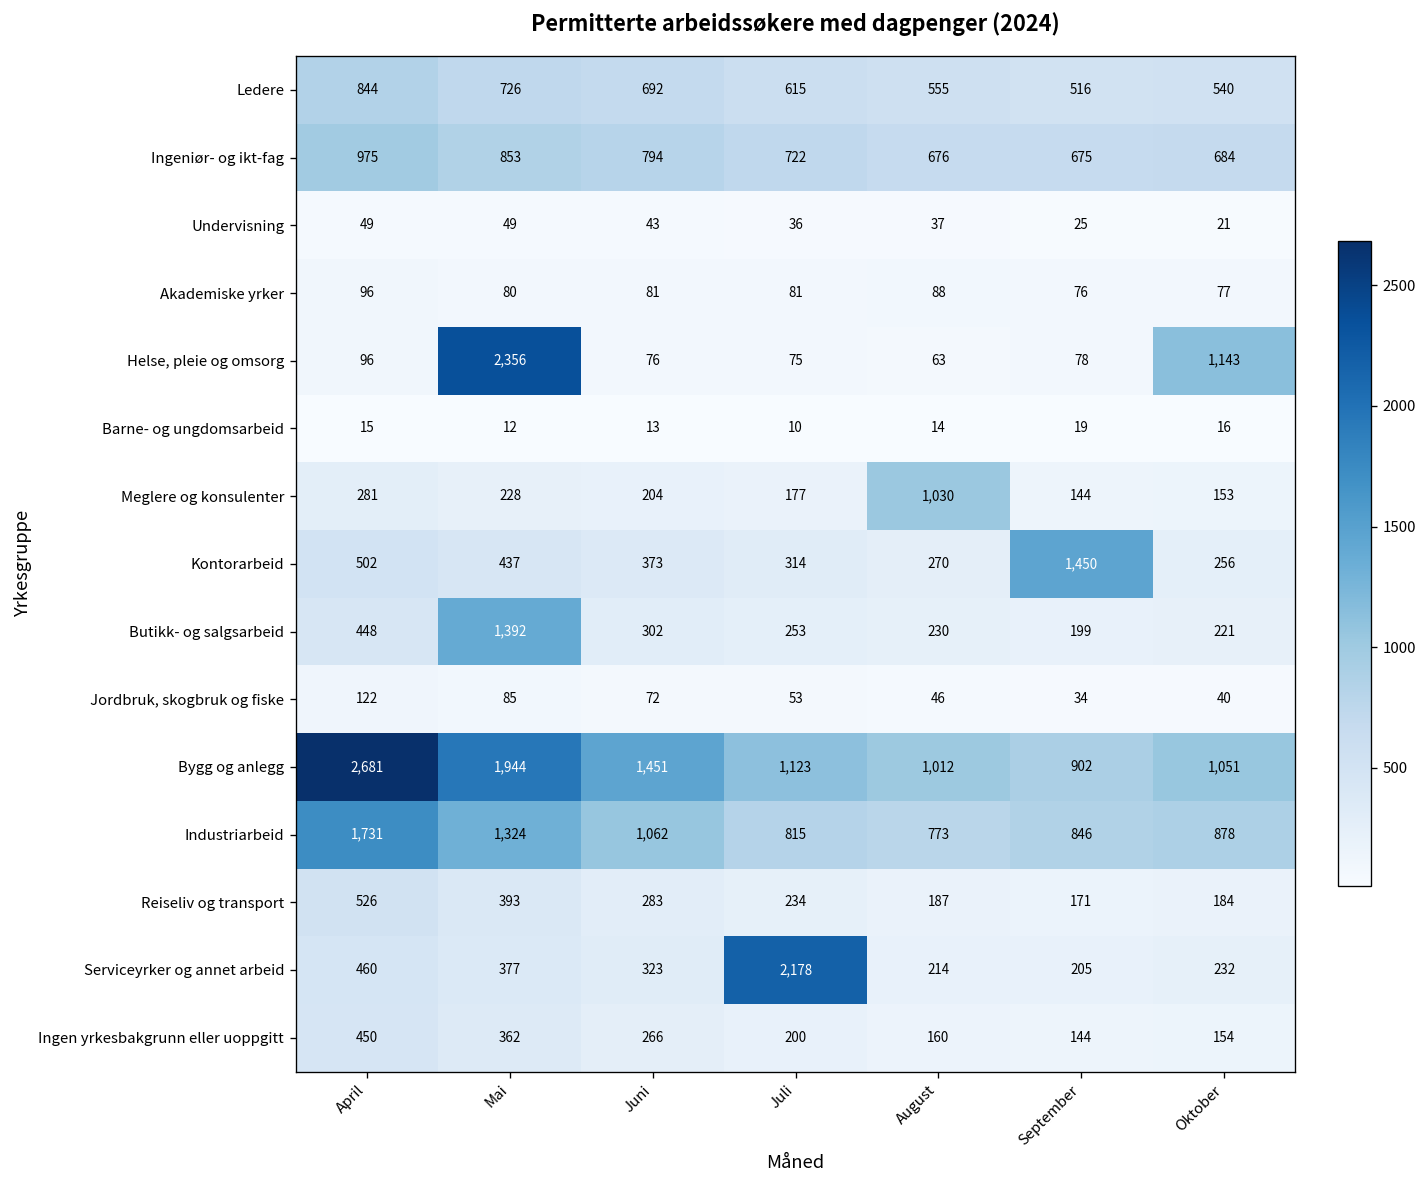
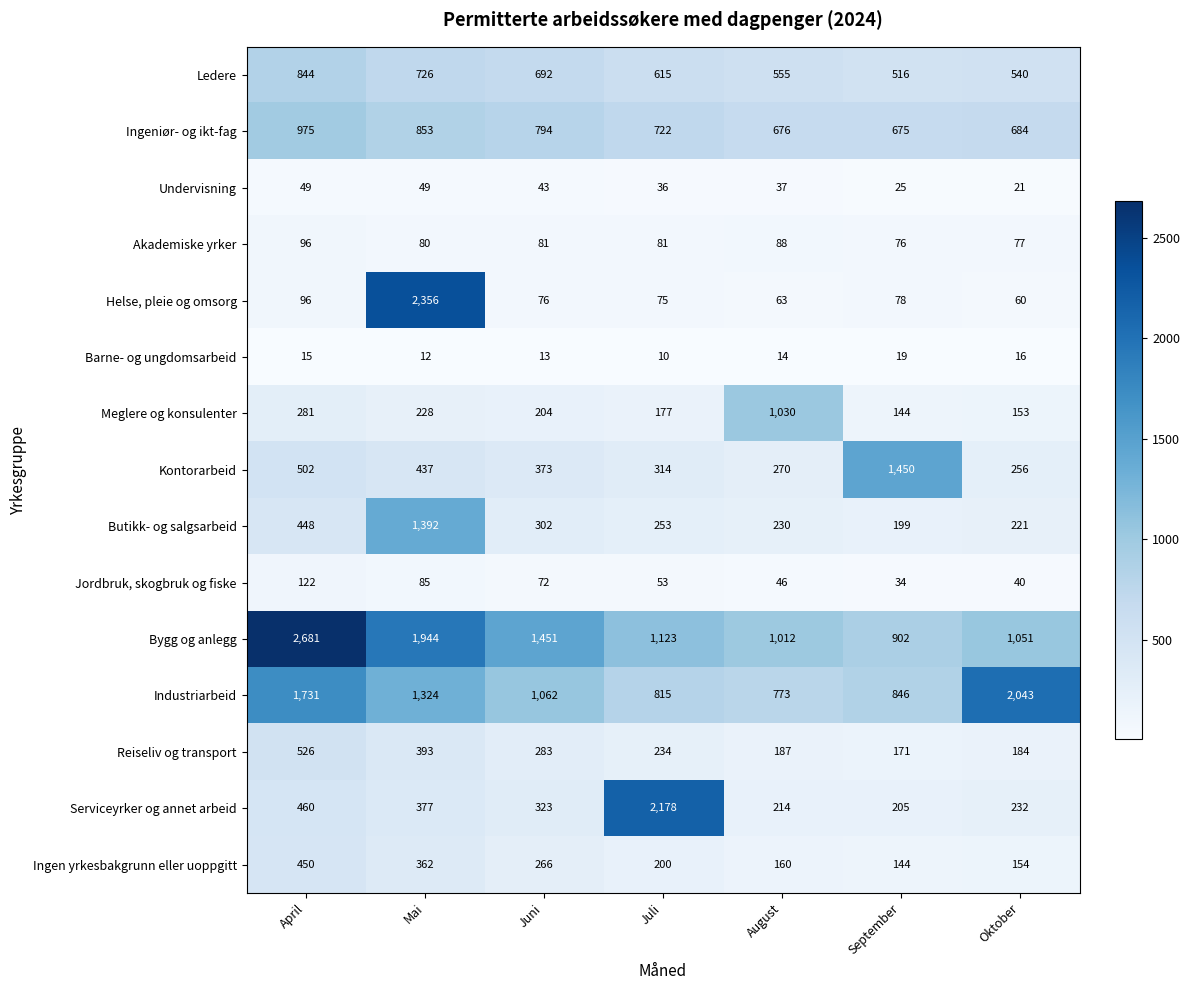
Helse, pleie og omsorg, Oktober: 1,143 -> 60
Industriarbeid, Oktober: 878 -> 2,043
